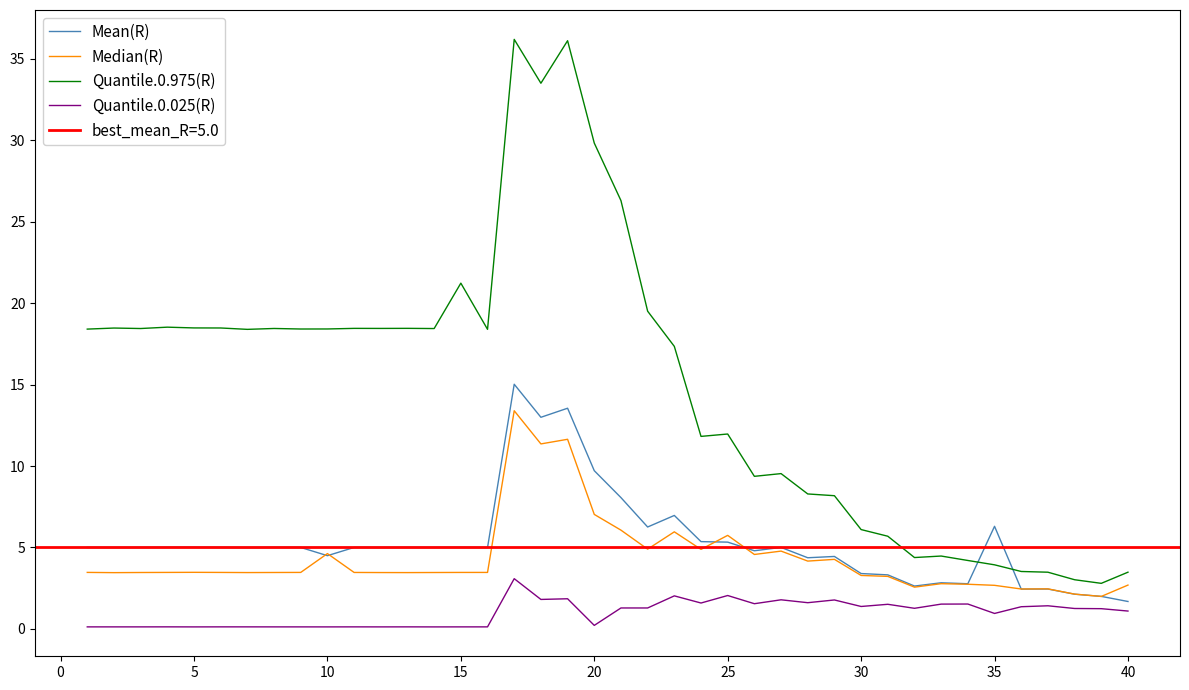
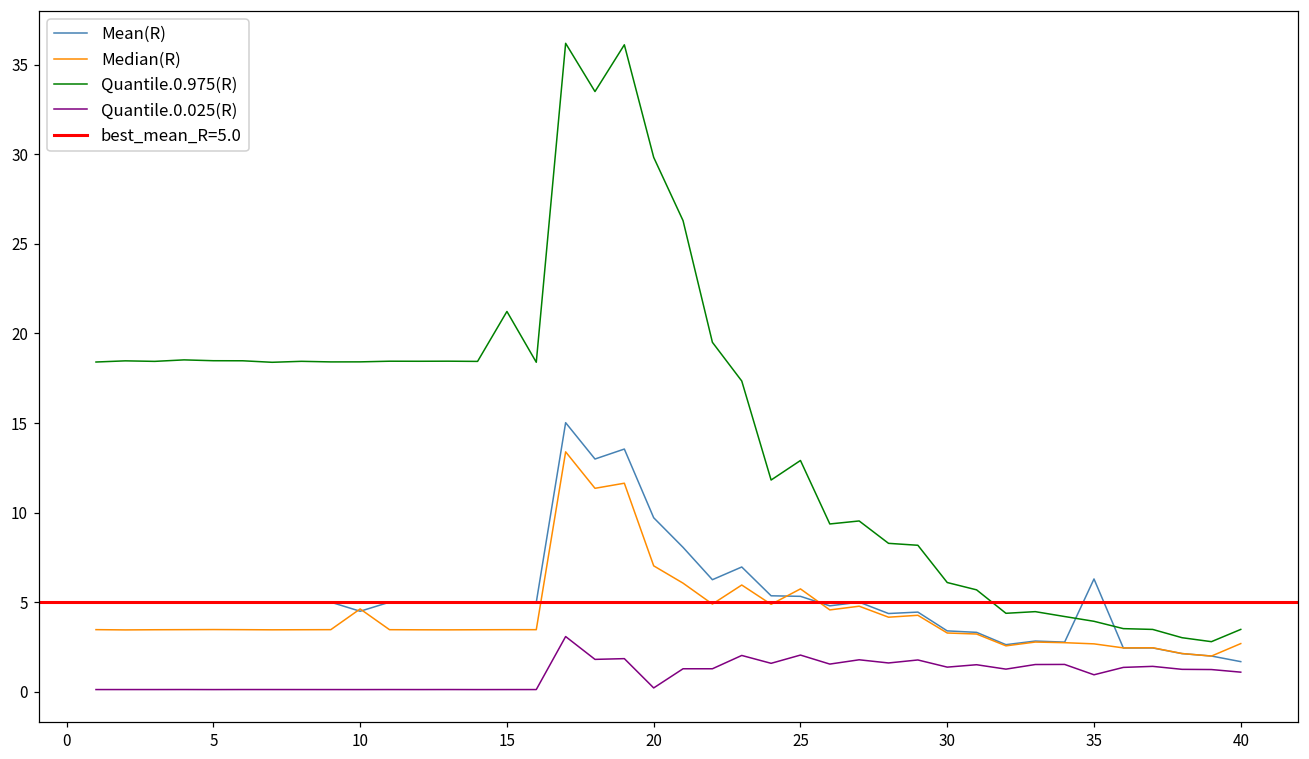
Quantile.0.975(R), 25: 12.0 -> 12.9
